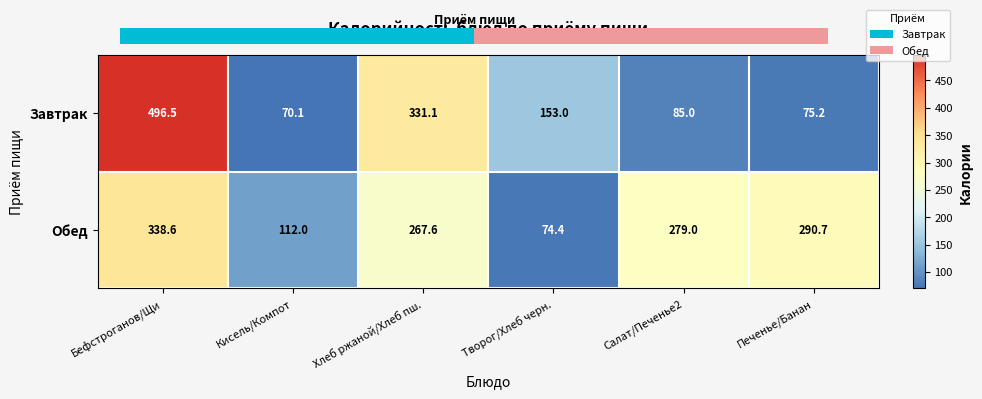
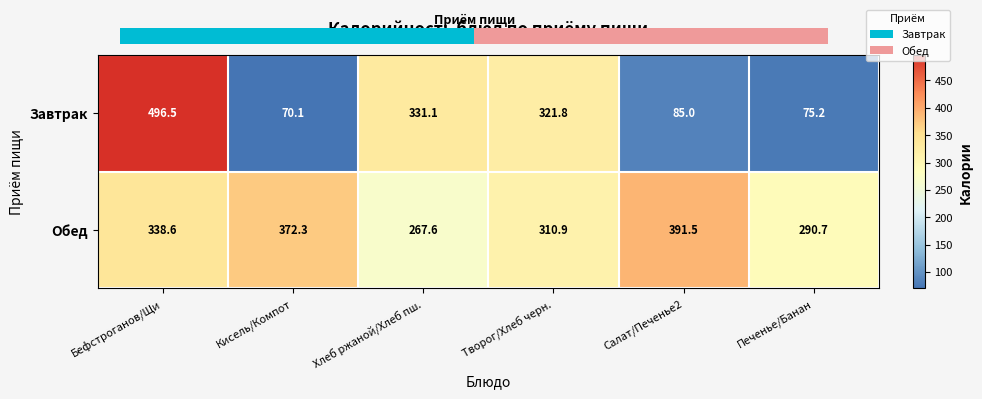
Калорийность блюд по приёму пищи, Завтрак, Творог/Хлеб черн.: 153.0 -> 321.8
Калорийность блюд по приёму пищи, Обед, Кисель/Компот: 112.0 -> 372.3
Калорийность блюд по приёму пищи, Обед, Творог/Хлеб черн.: 74.4 -> 310.9
Калорийность блюд по приёму пищи, Обед, Салат/Печенье2: 279.0 -> 391.5
